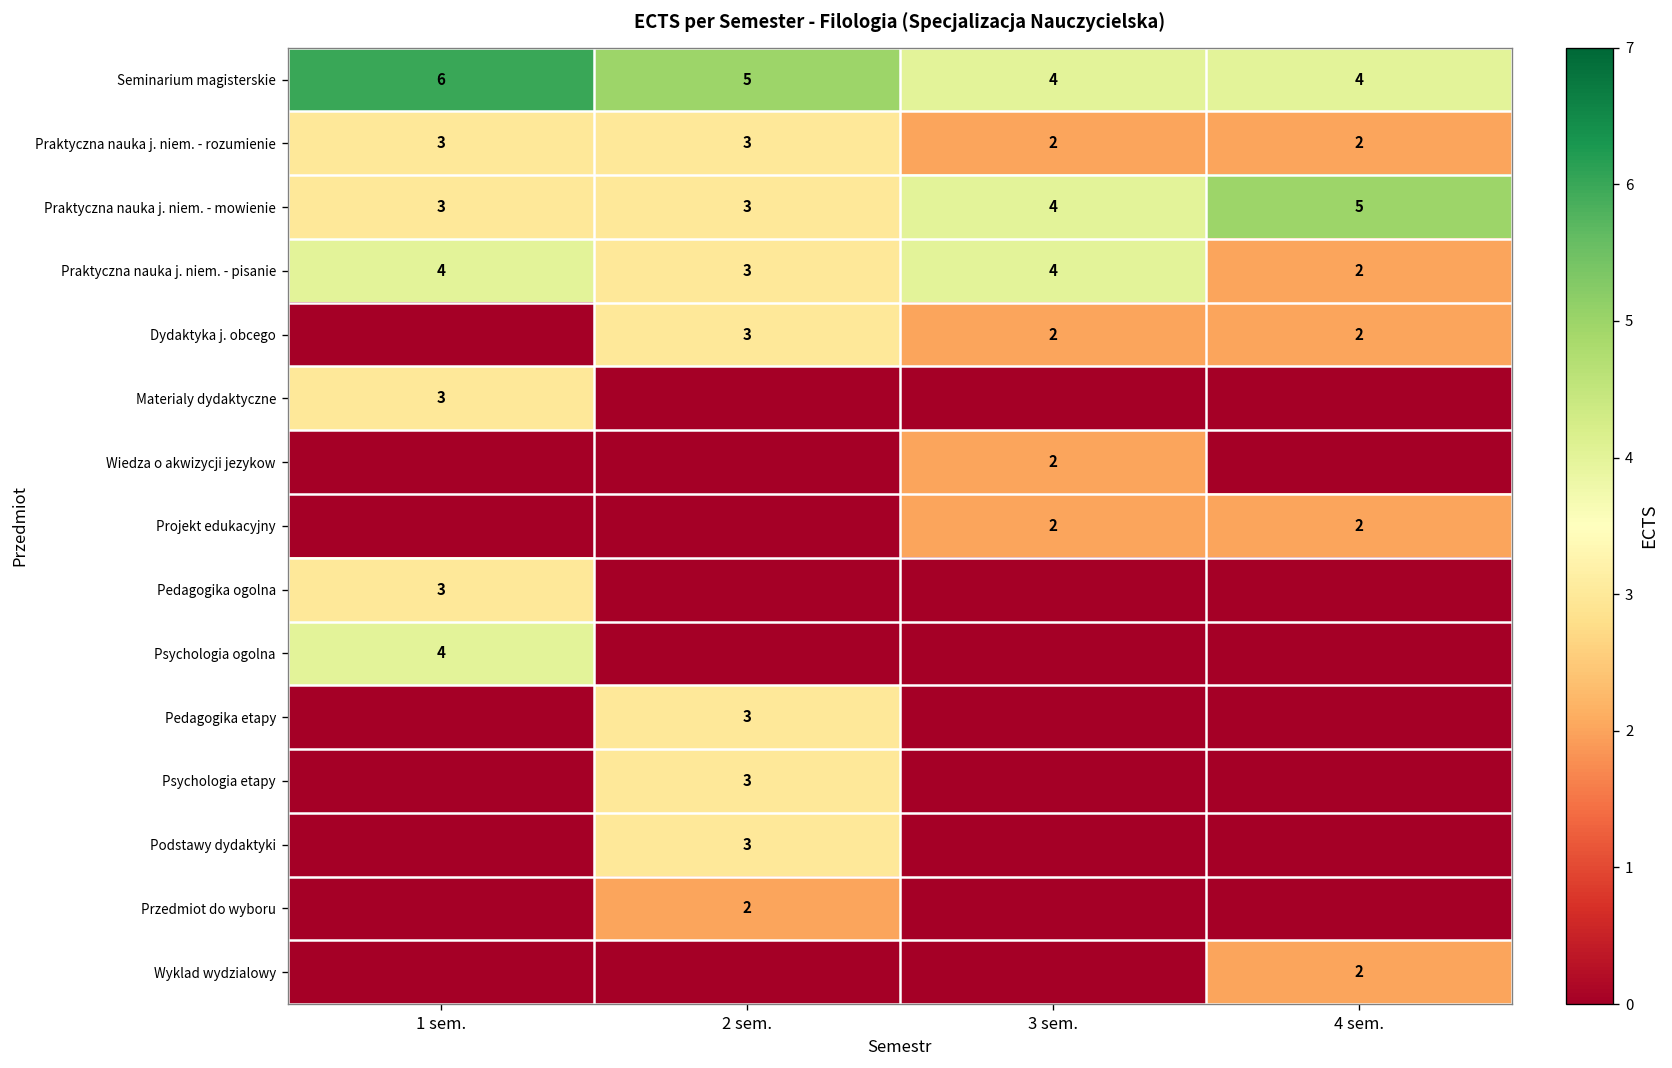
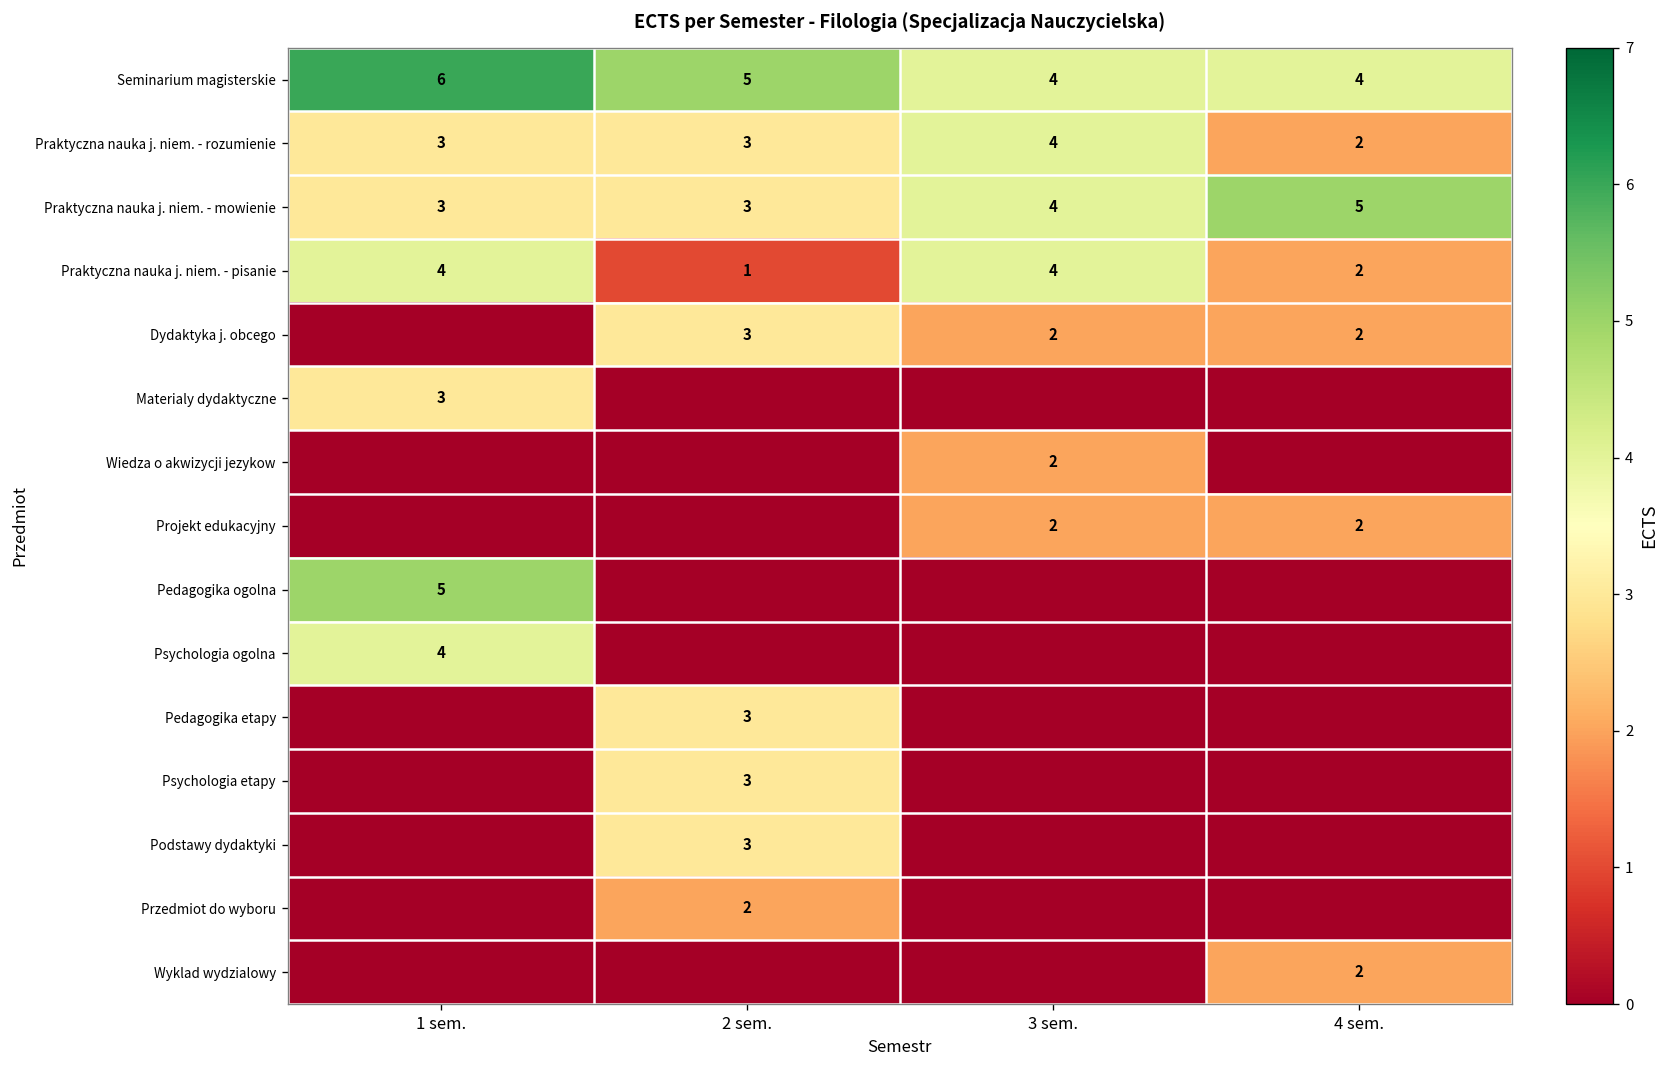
Praktyczna nauka j. niem. - rozumienie, 3 sem.: 2 -> 4
Praktyczna nauka j. niem. - pisanie, 2 sem.: 3 -> 1
Pedagogika ogolna, 1 sem.: 3 -> 5
